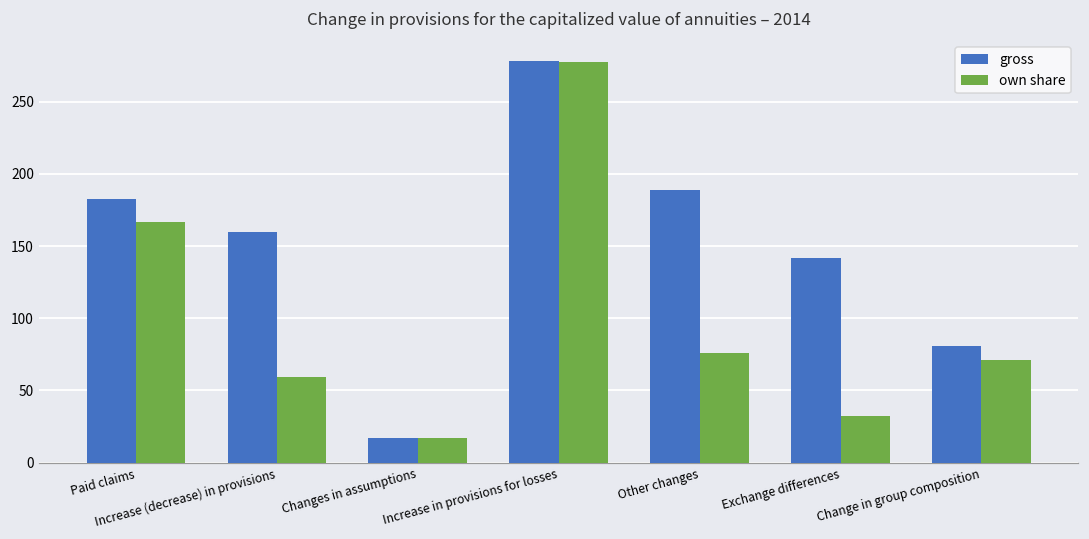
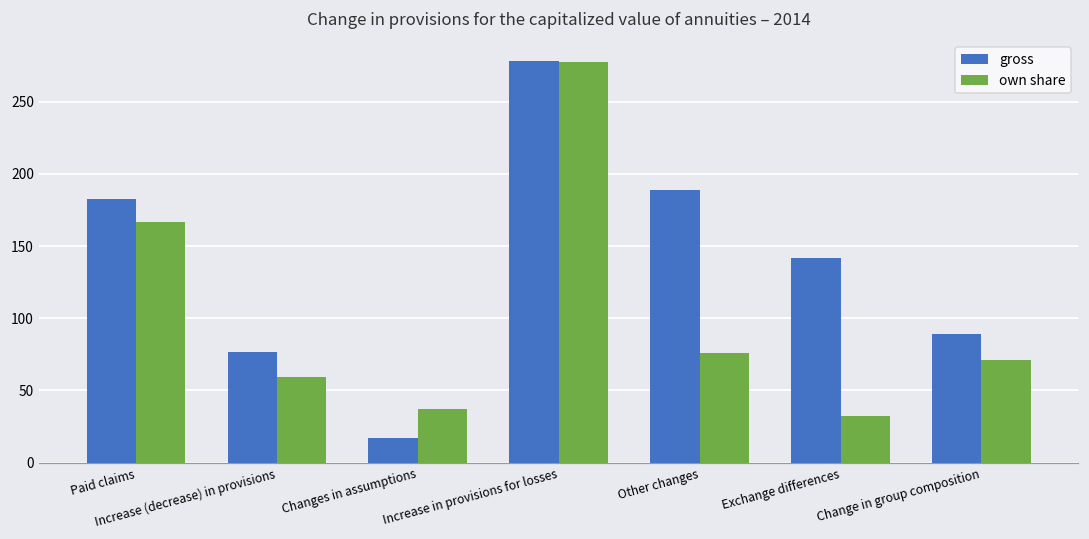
gross, Increase (decrease) in provisions: 160 -> 76
own share, Changes in assumptions: 17 -> 37
gross, Change in group composition: 81 -> 89
